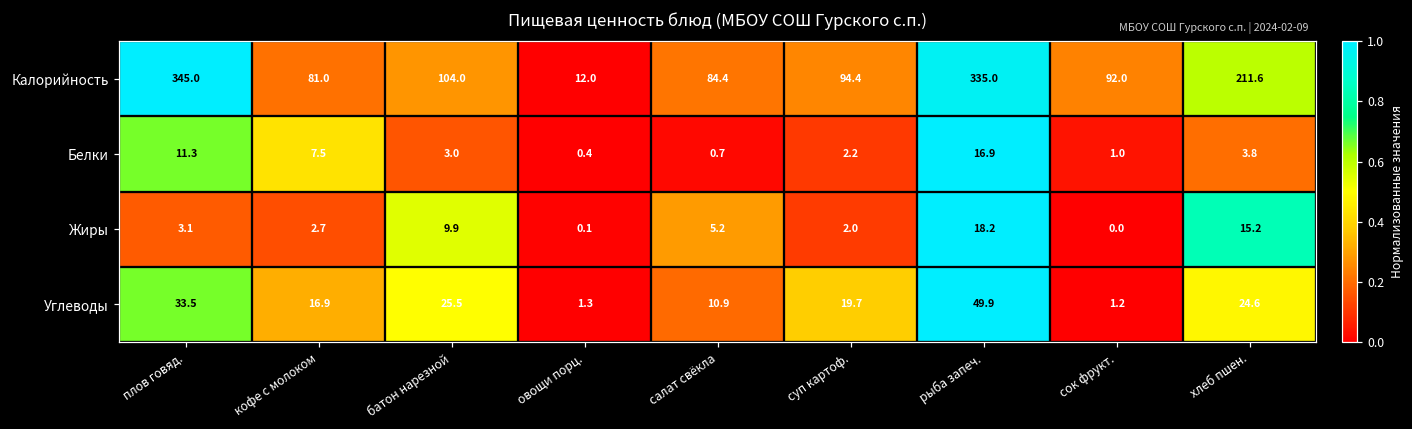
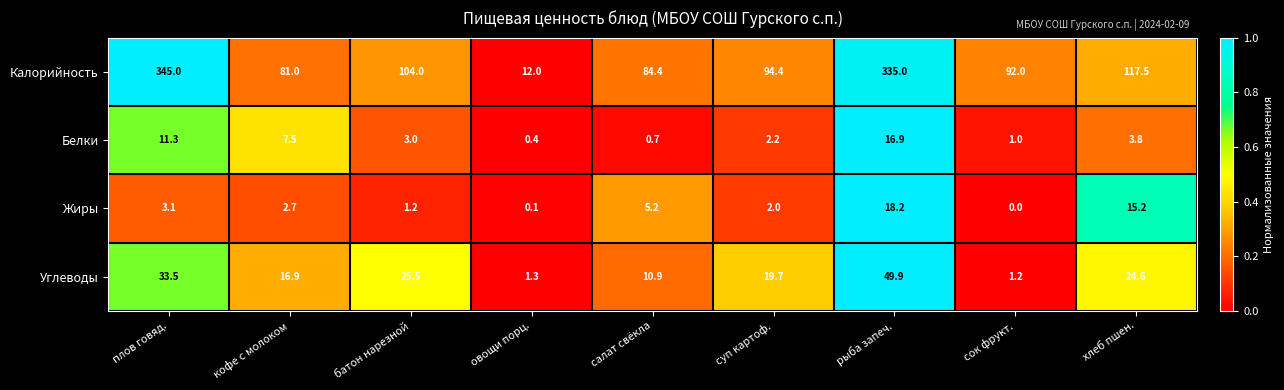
Калорийность, хлеб пшен.: 211.6 -> 117.5
Жиры, батон нарезной: 9.9 -> 1.2
